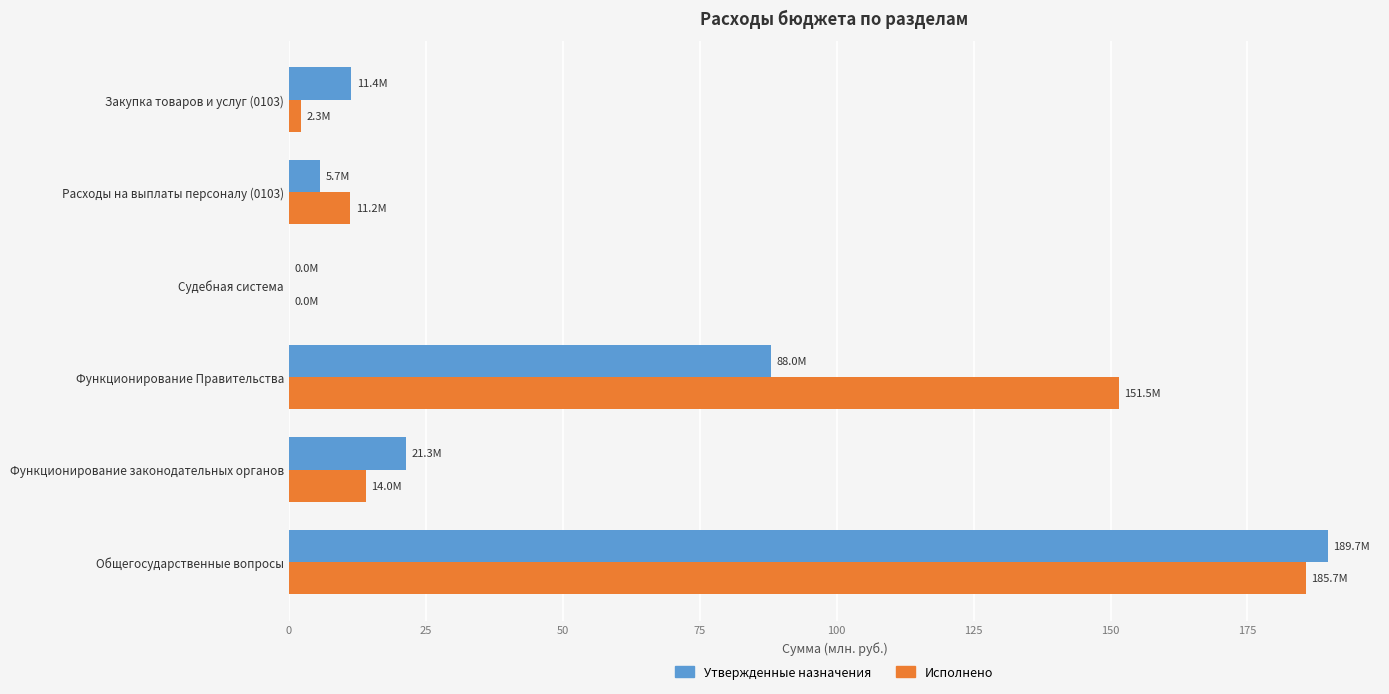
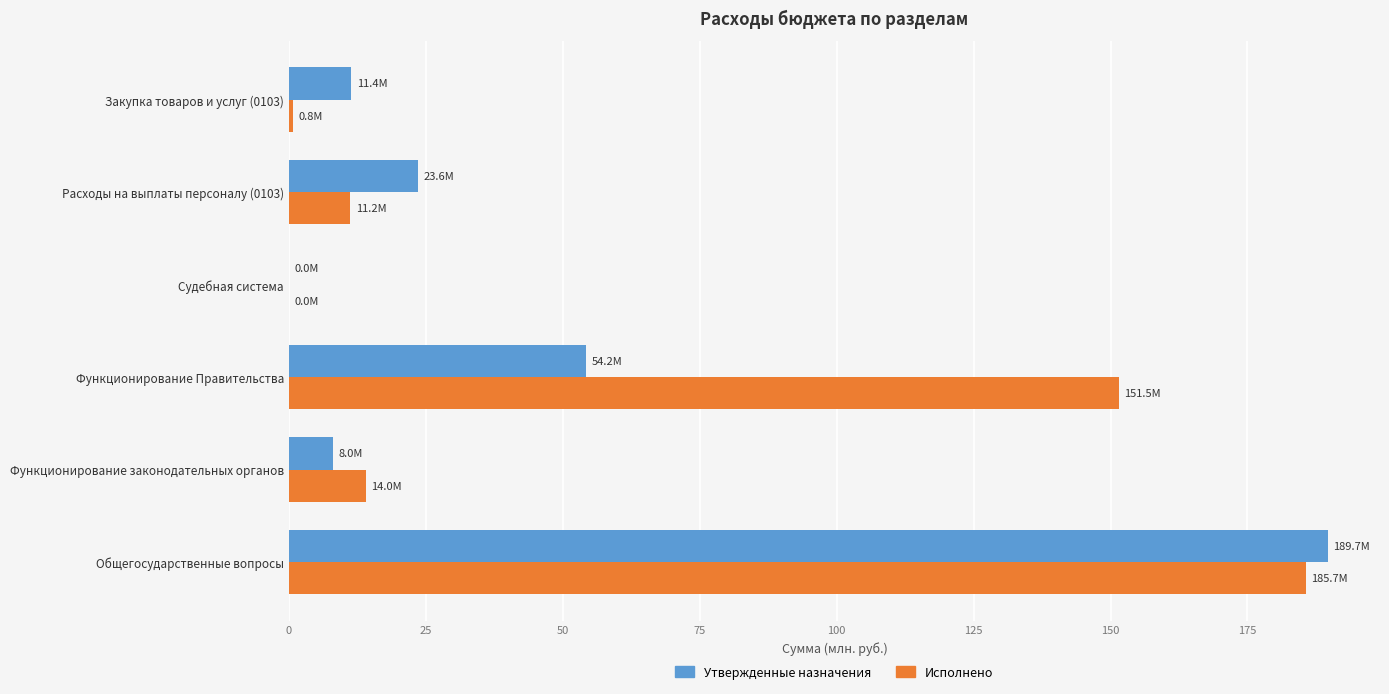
Исполнено, Закупка товаров и услуг (0103): 2.3M -> 0.8M
Утвержденные назначения, Расходы на выплаты персоналу (0103): 5.7M -> 23.6M
Утвержденные назначения, Функционирование Правительства: 88.0M -> 54.2M
Утвержденные назначения, Функционирование законодательных органов: 21.3M -> 8.0M
